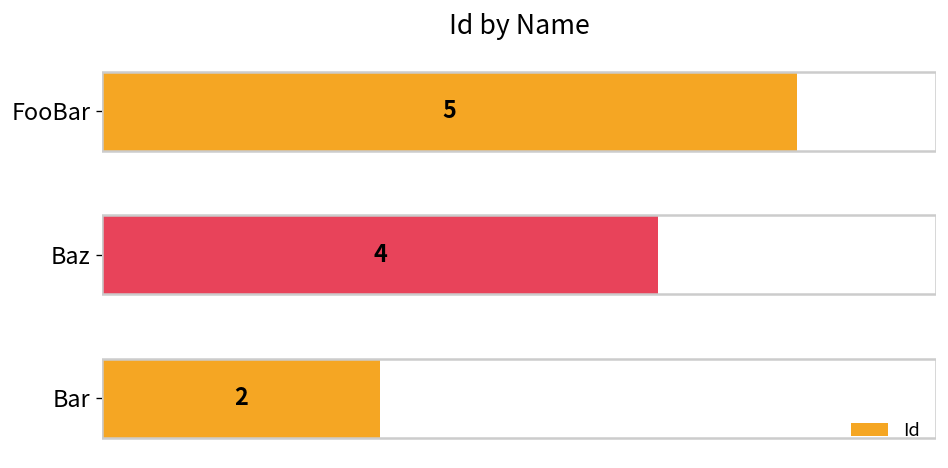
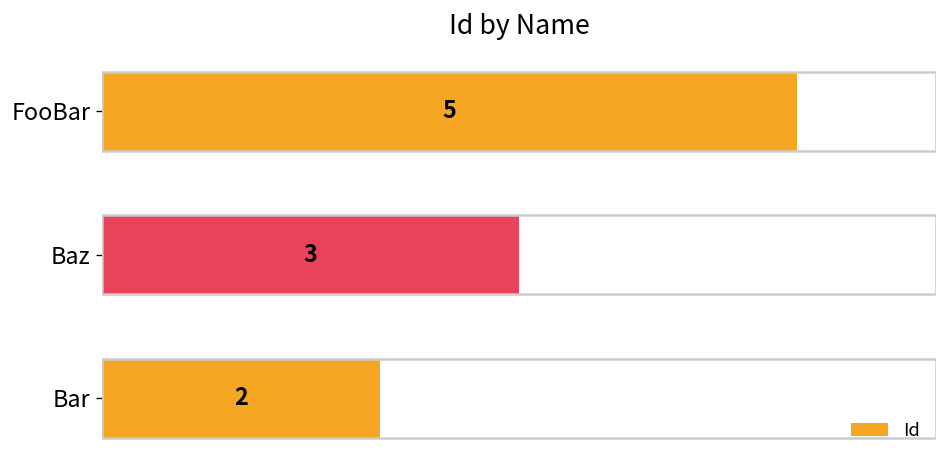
Baz: 4 -> 3
